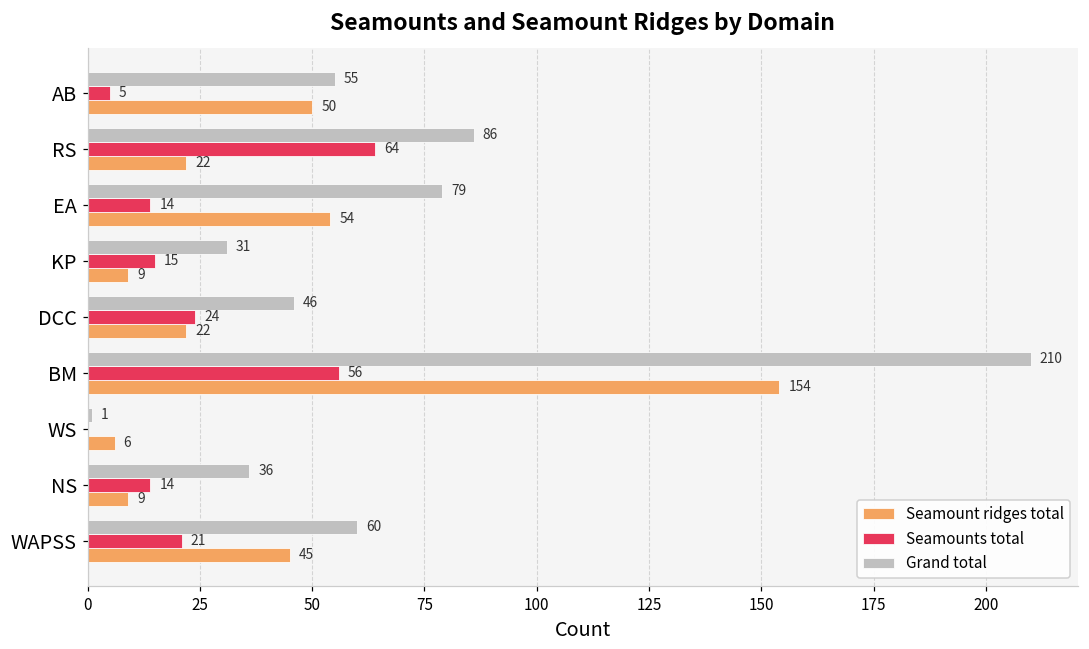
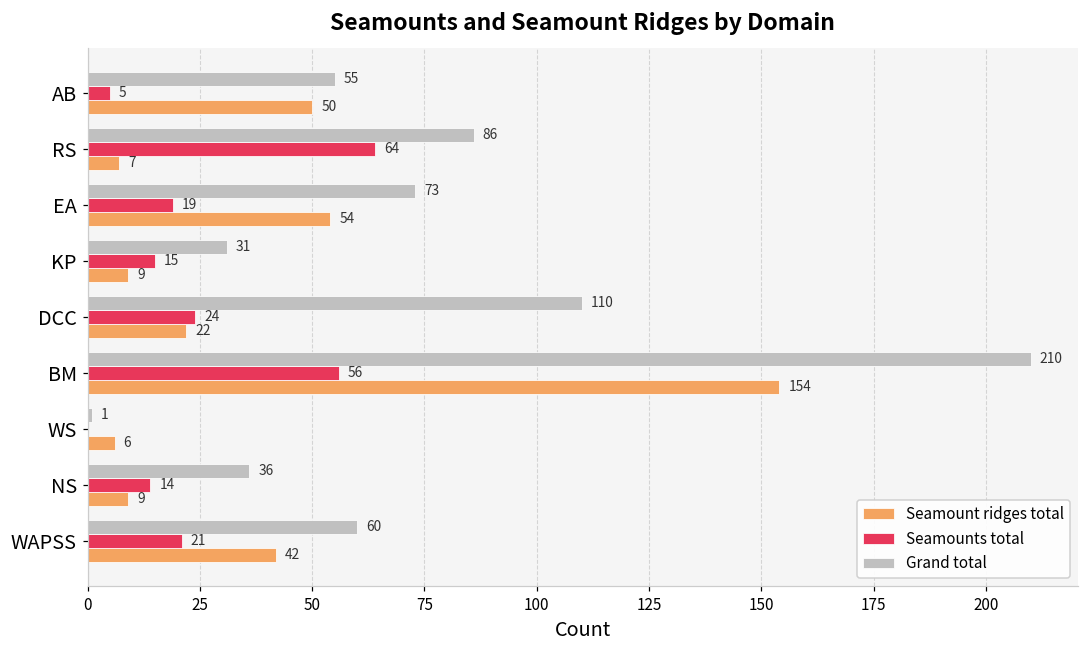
Seamount ridges total, RS: 22 -> 7
Grand total, EA: 79 -> 73
Seamounts total, EA: 14 -> 19
Grand total, DCC: 46 -> 110
Seamount ridges total, WAPSS: 45 -> 42
